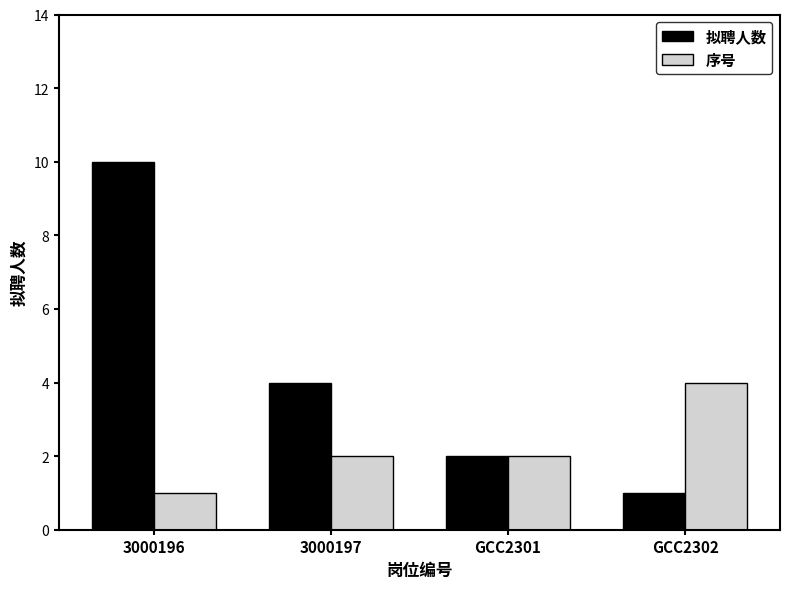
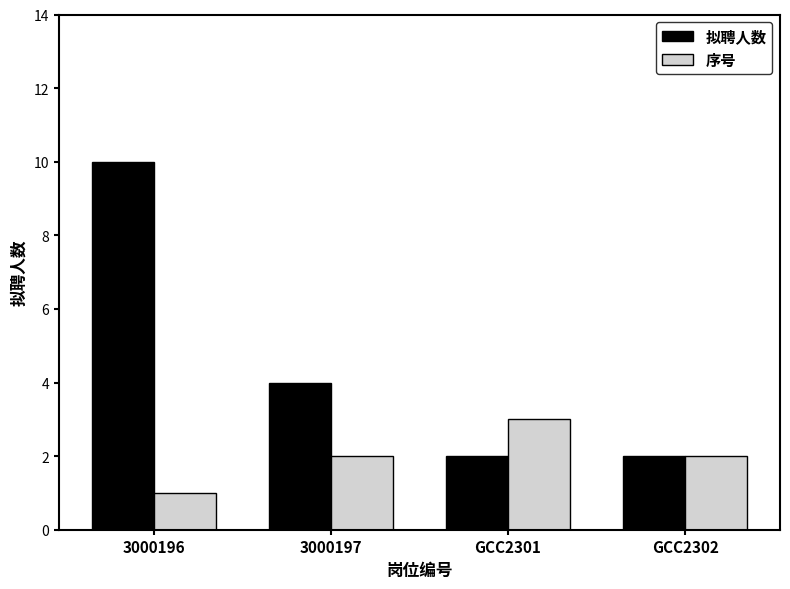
序号, GCC2301: 2 -> 3
拟聘人数, GCC2302: 1 -> 2
序号, GCC2302: 4 -> 2
